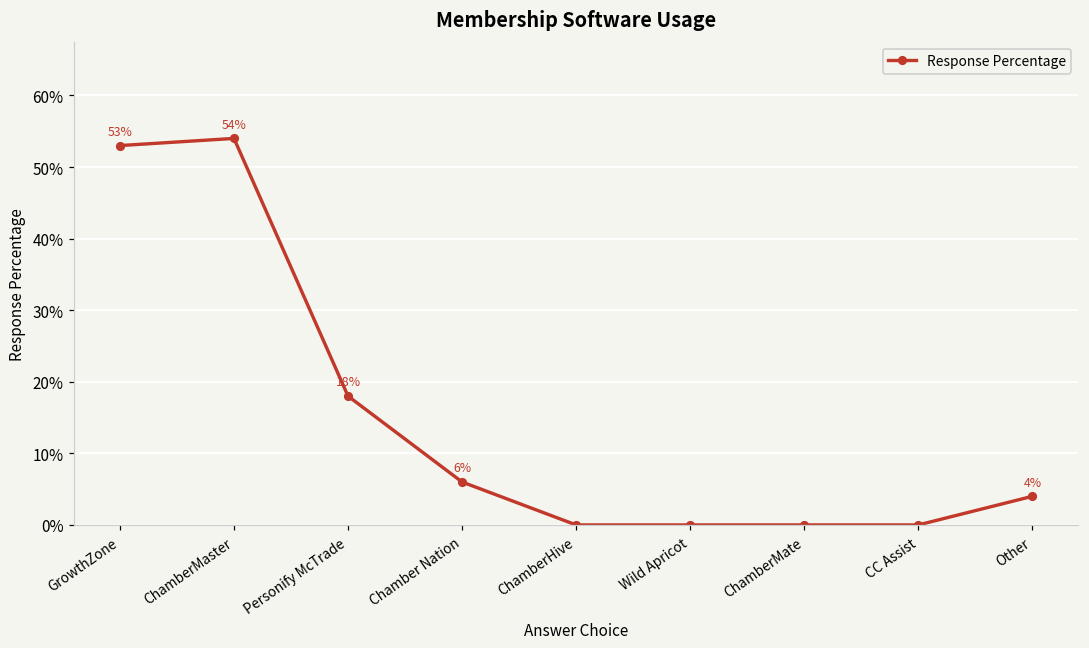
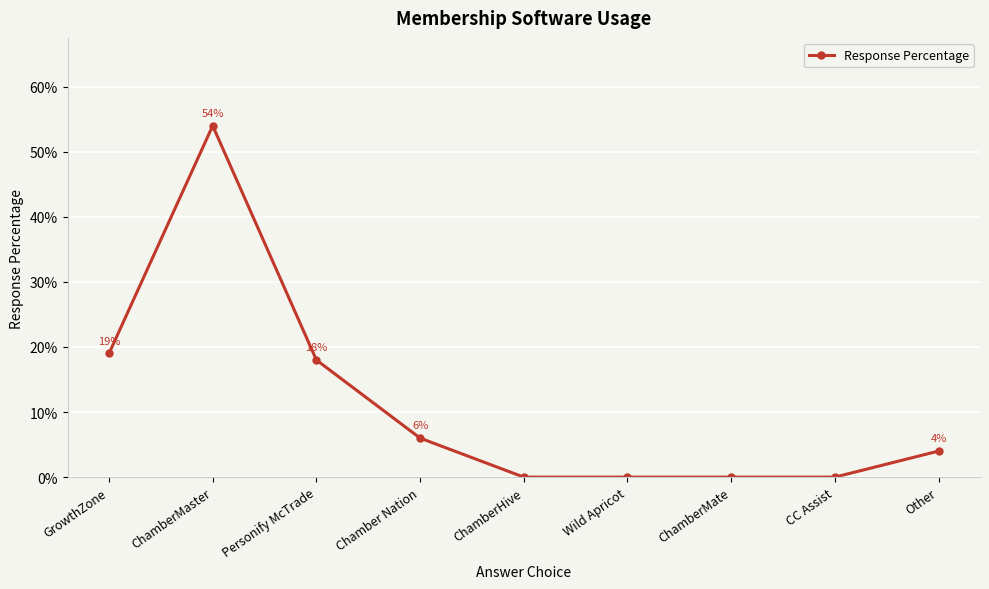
GrowthZone: 53% -> 19%
